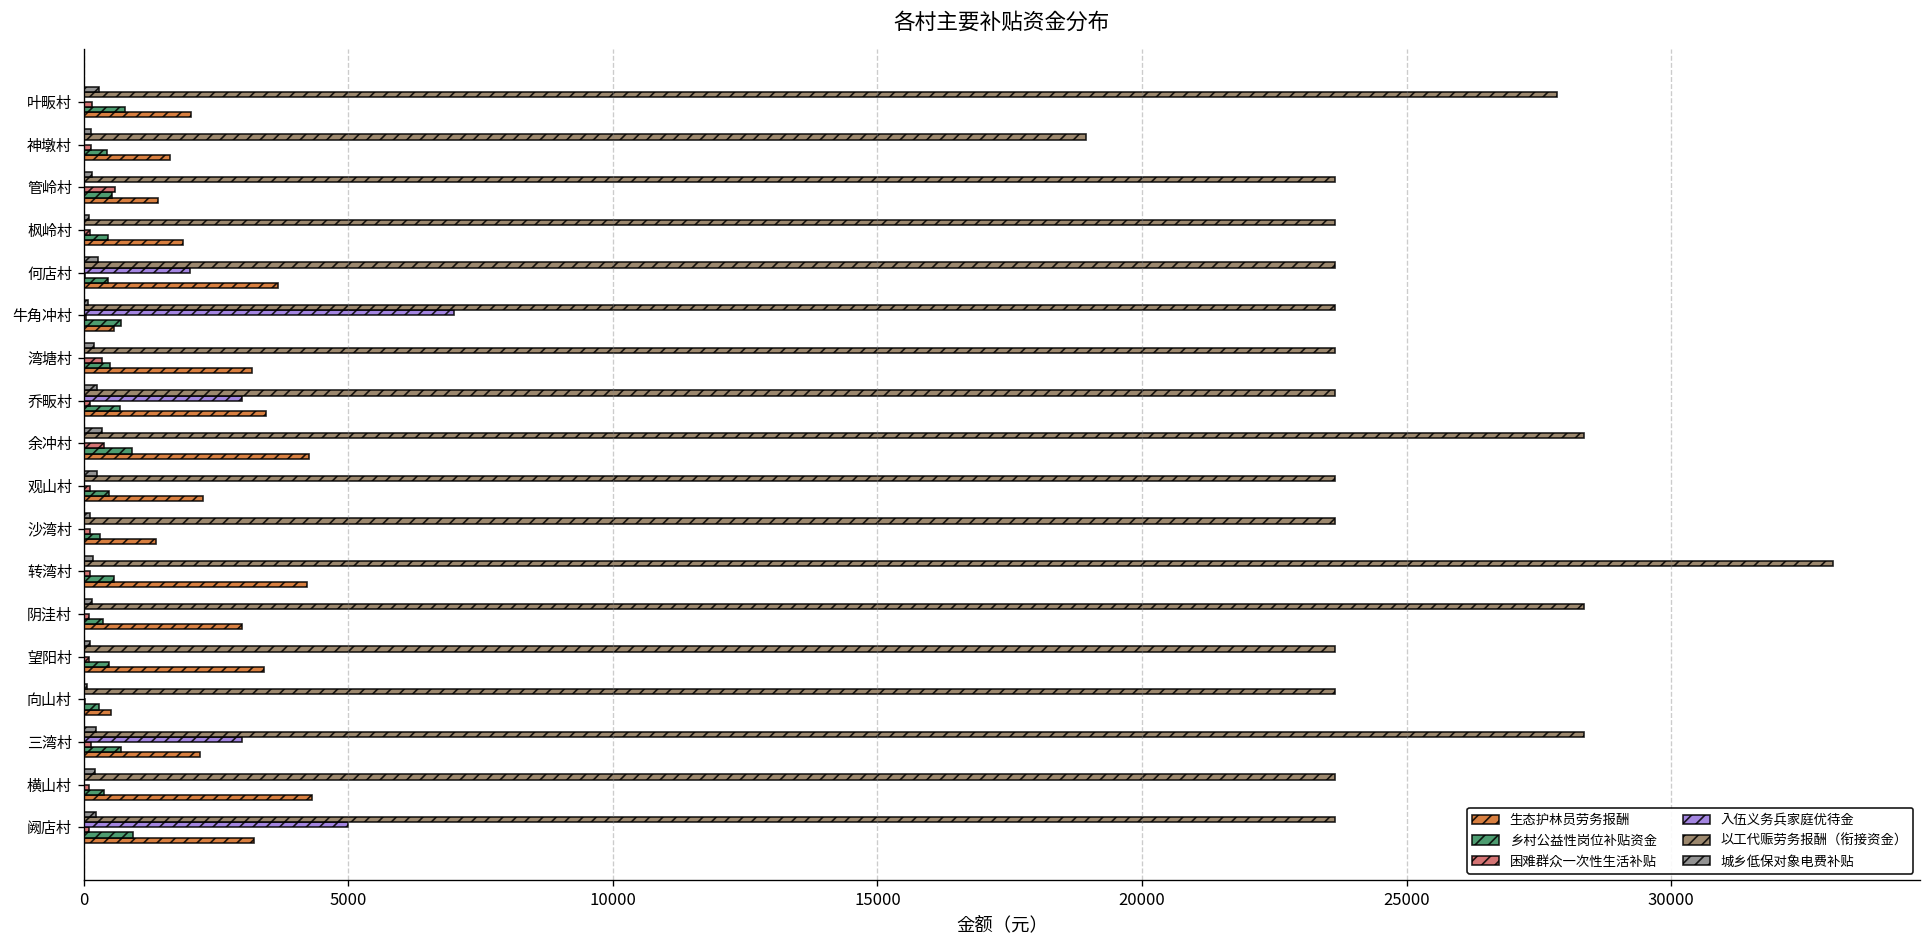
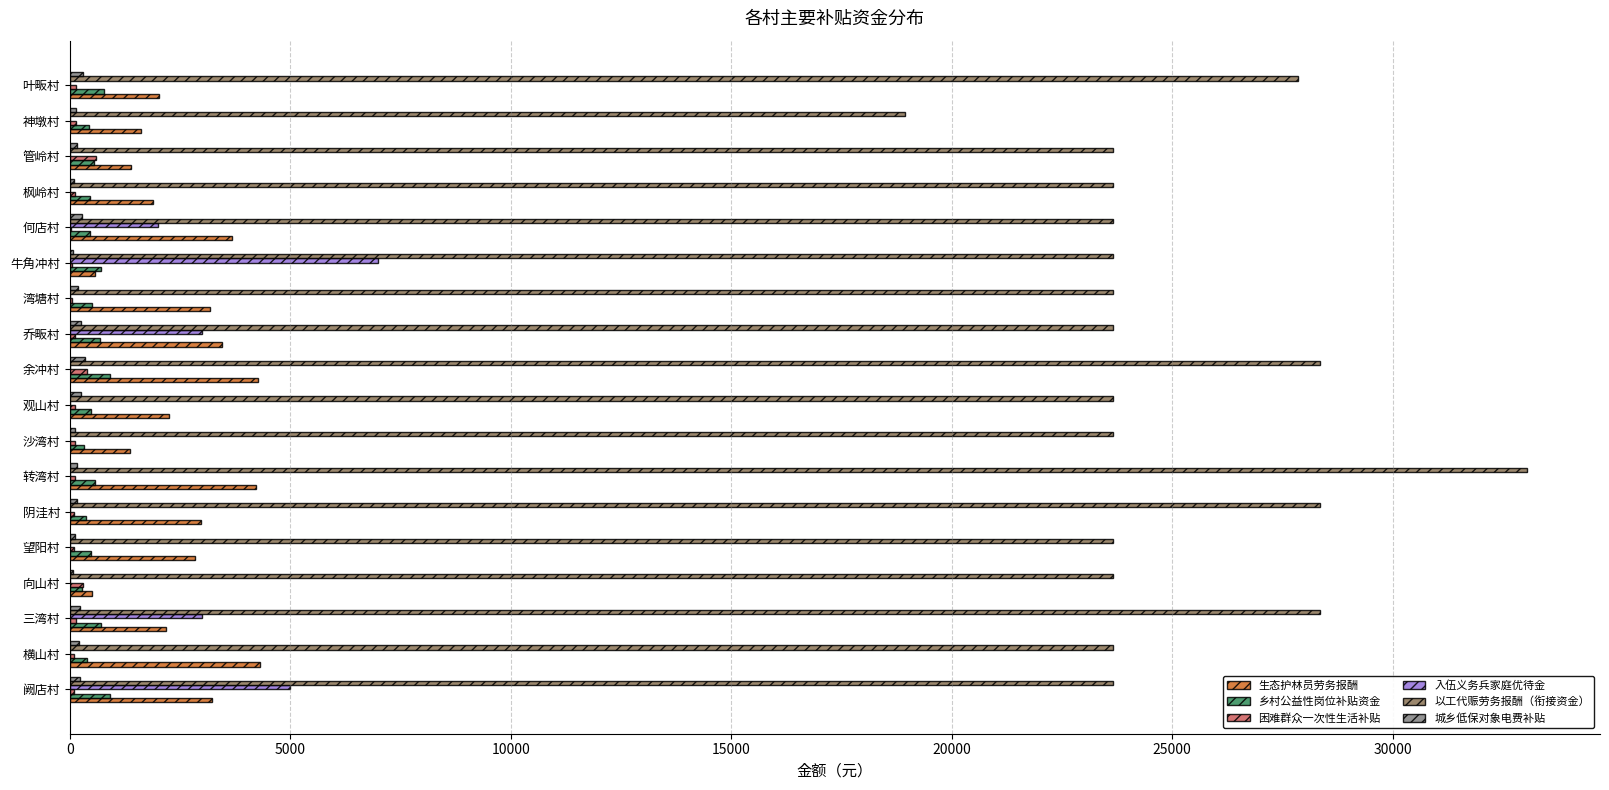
困难群众一次性生活补贴, 湾塘村: 300 -> 0
生态护林员劳务报酬, 望阳村: 3400 -> 2800
困难群众一次性生活补贴, 向山村: 0 -> 300
